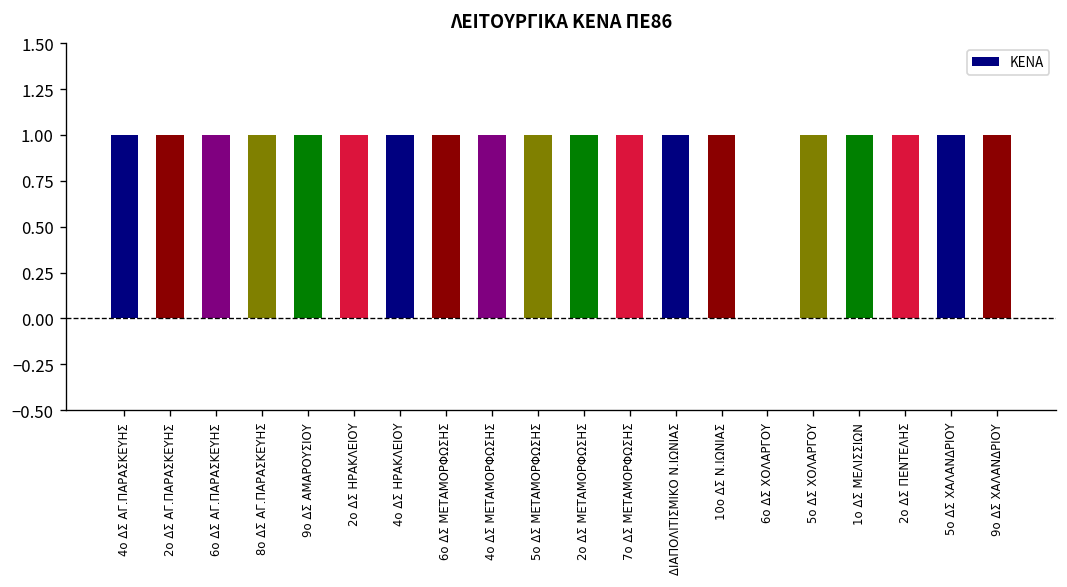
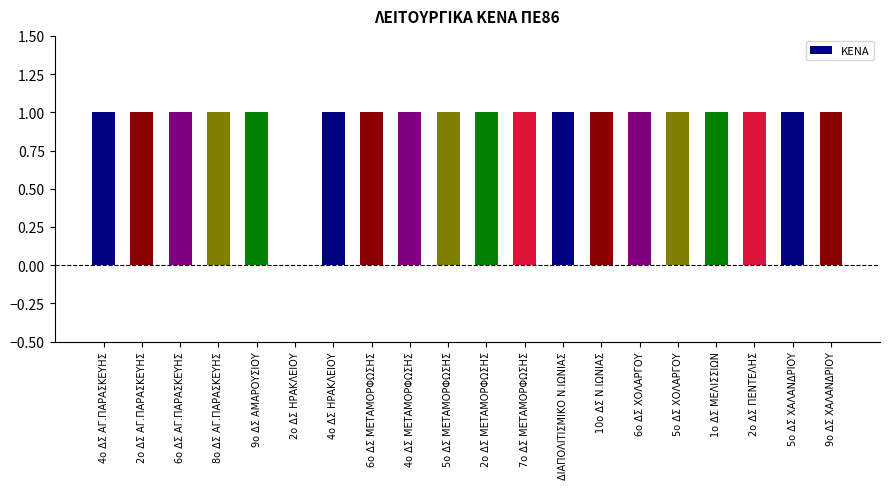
2ο ΔΣ ΗΡΑΚΛΕΙΟΥ: 1 -> 0
6ο ΔΣ ΧΟΛΑΡΓΟΥ: 0 -> 1
